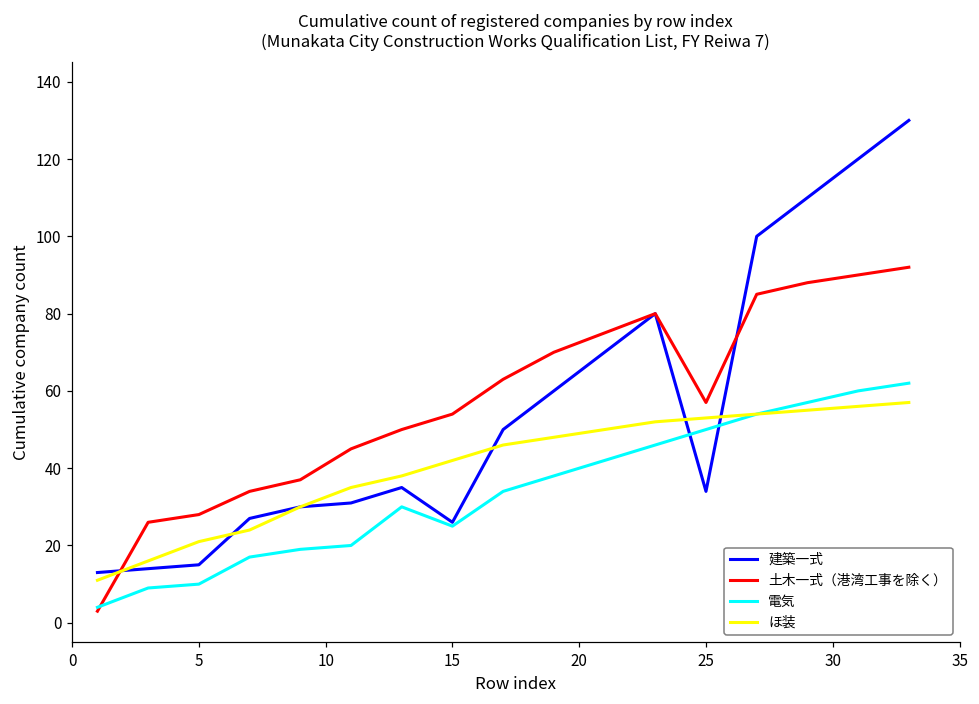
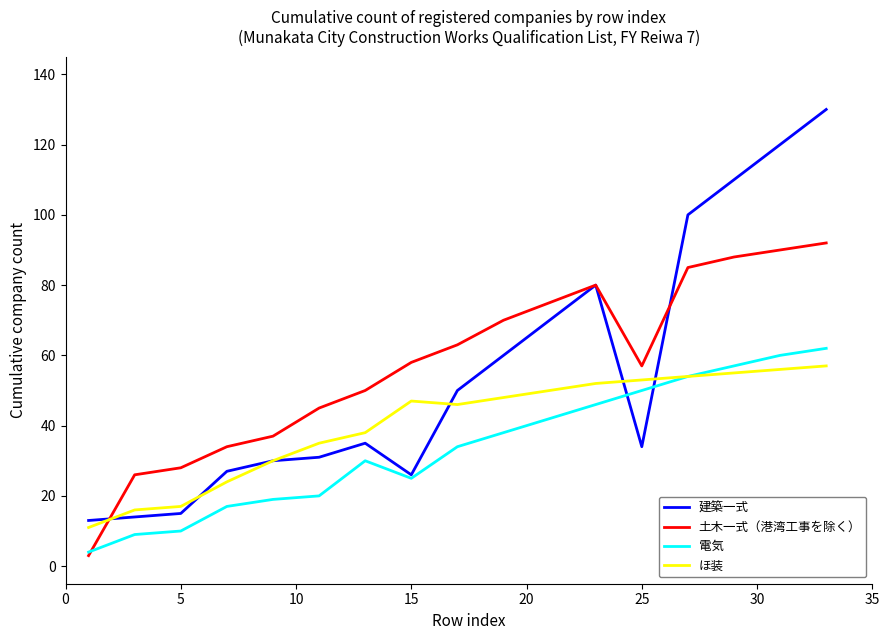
ほ装, 5: 21 -> 17
土木一式（港湾工事を除く）, 15: 54 -> 58
ほ装, 15: 42 -> 47
